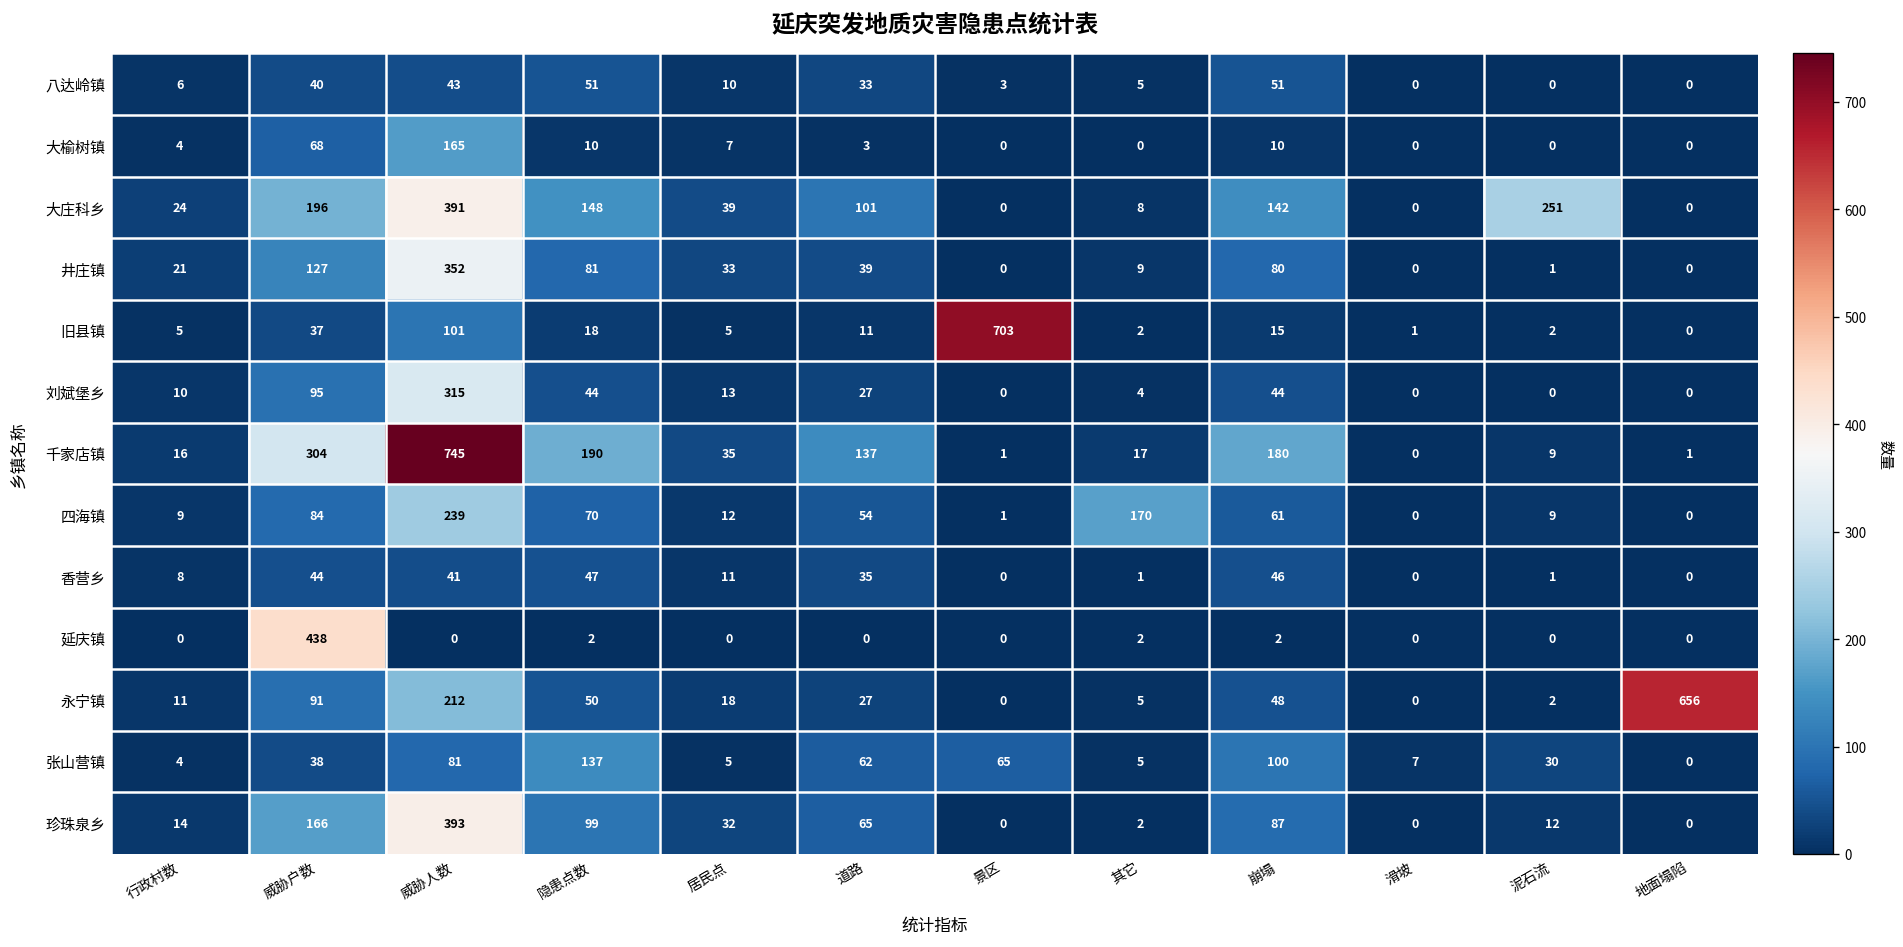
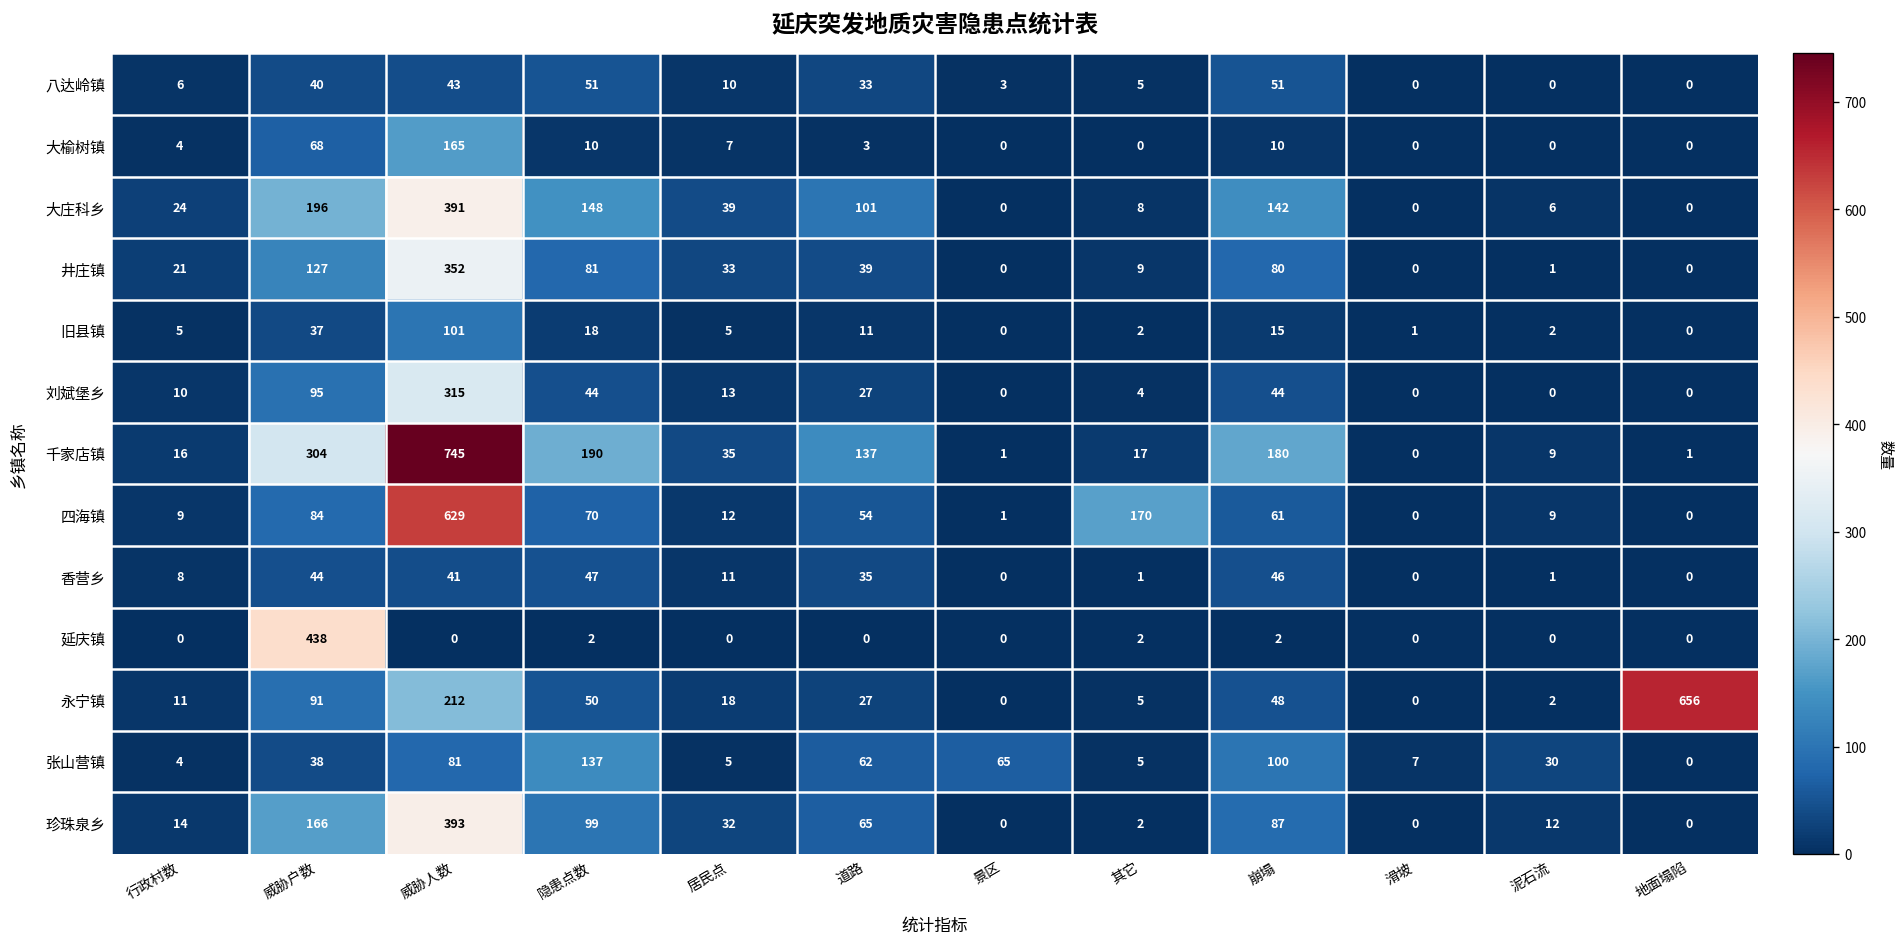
大庄科乡, 泥石流: 251 -> 6
旧县镇, 景区: 703 -> 0
四海镇, 威胁人数: 239 -> 629
